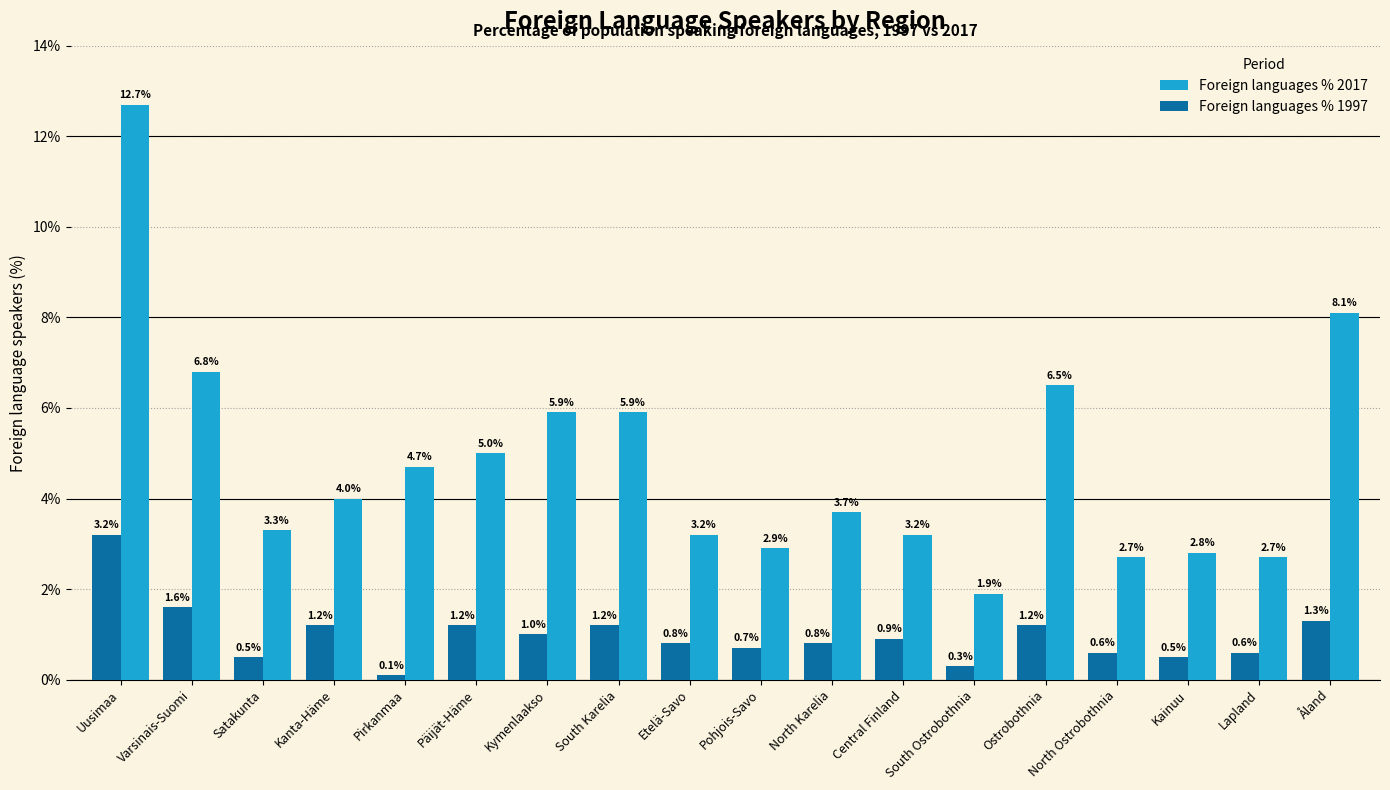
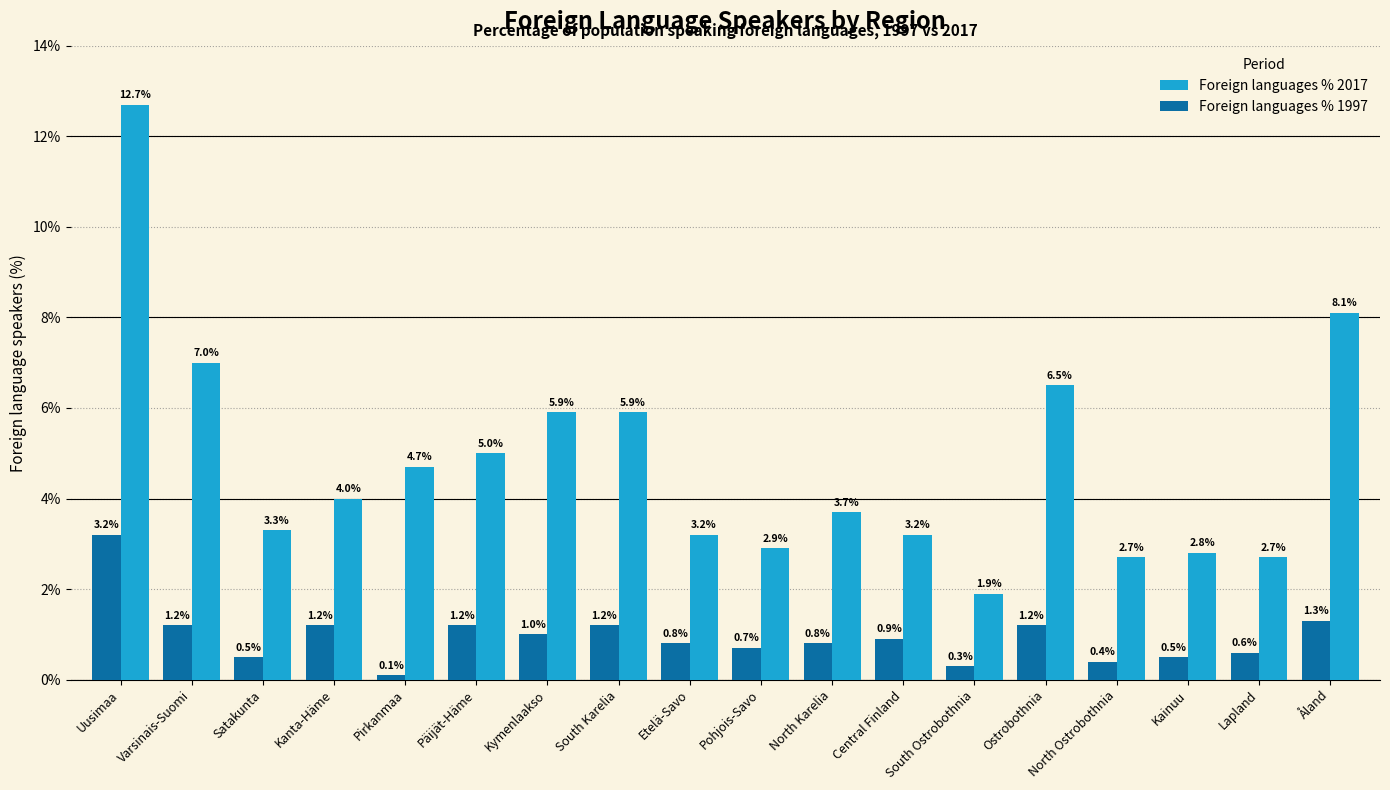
Foreign languages % 1997, Varsinais-Suomi: 1.6% -> 1.2%
Foreign languages % 2017, Varsinais-Suomi: 6.8% -> 7.0%
Foreign languages % 1997, North Ostrobothnia: 0.6% -> 0.4%
